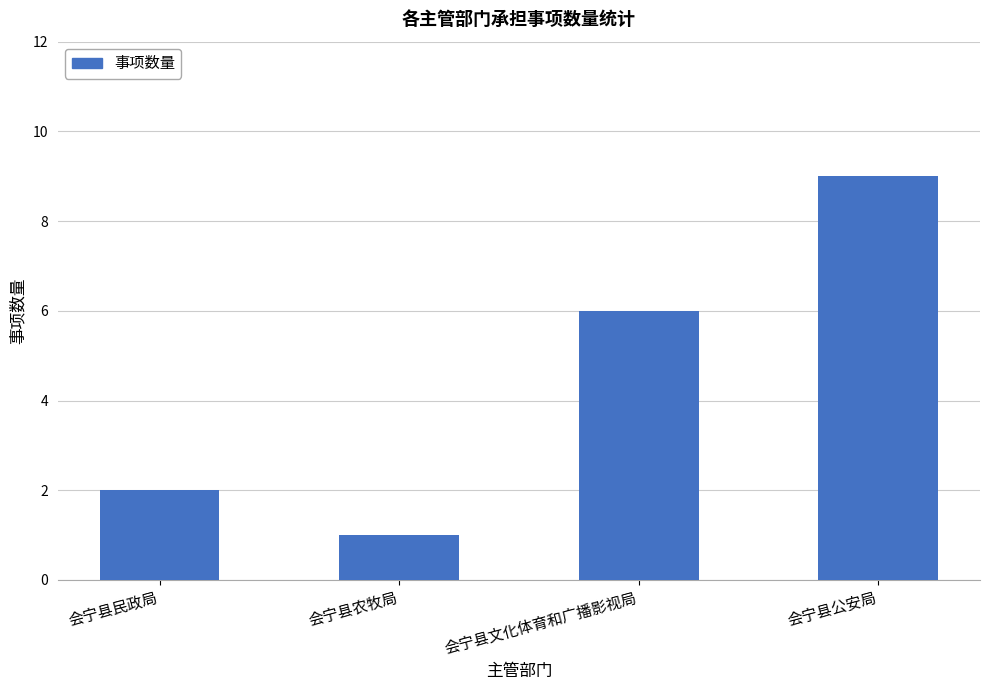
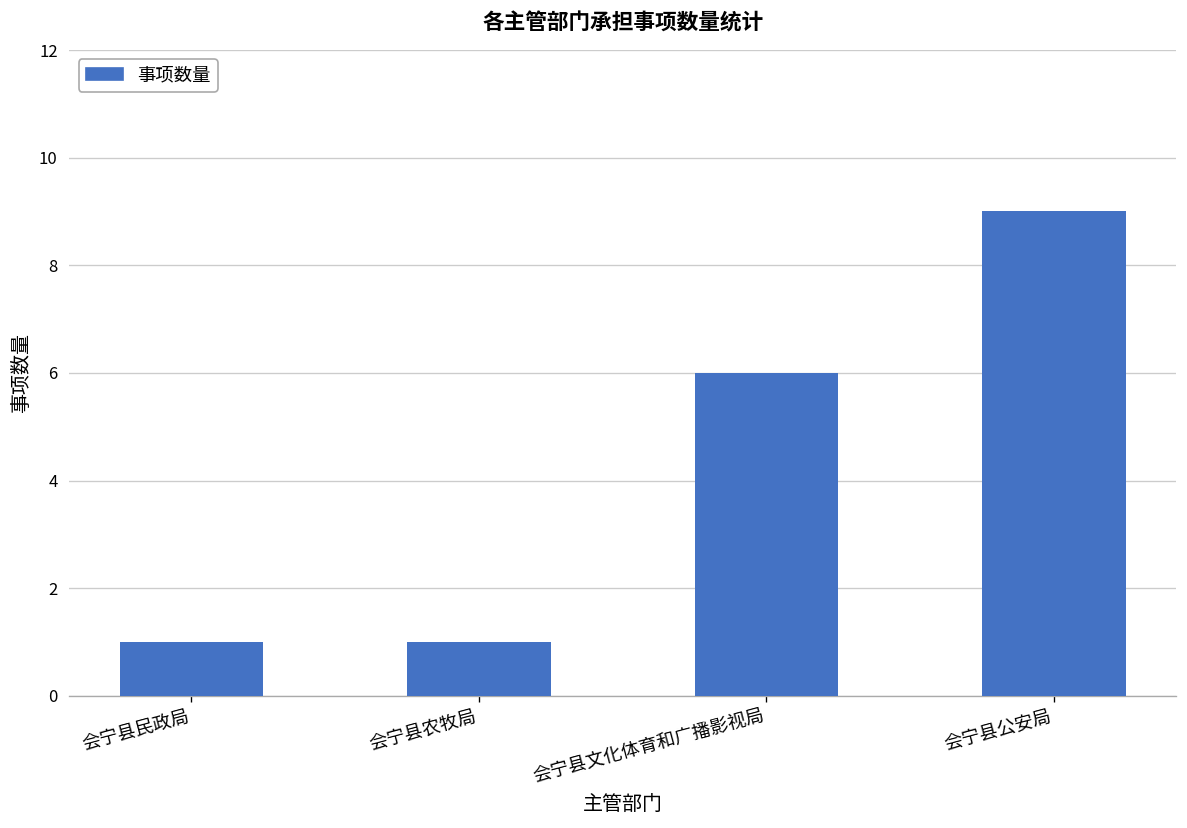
会宁县民政局: 2 -> 1
